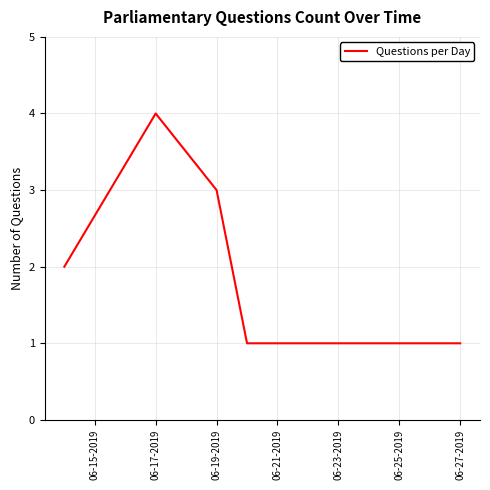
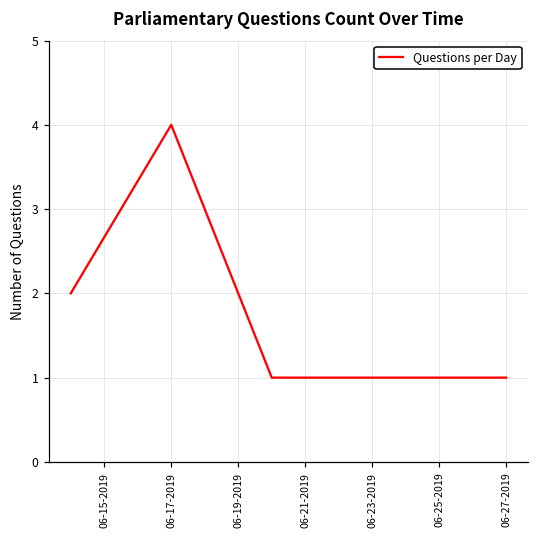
06-19-2019: 3 -> 2
